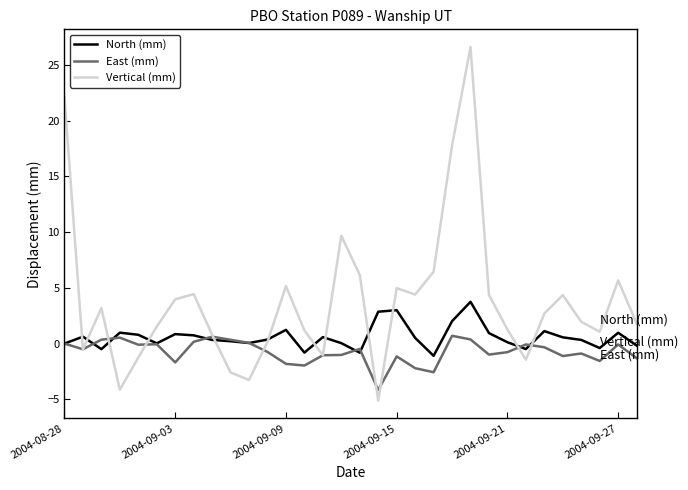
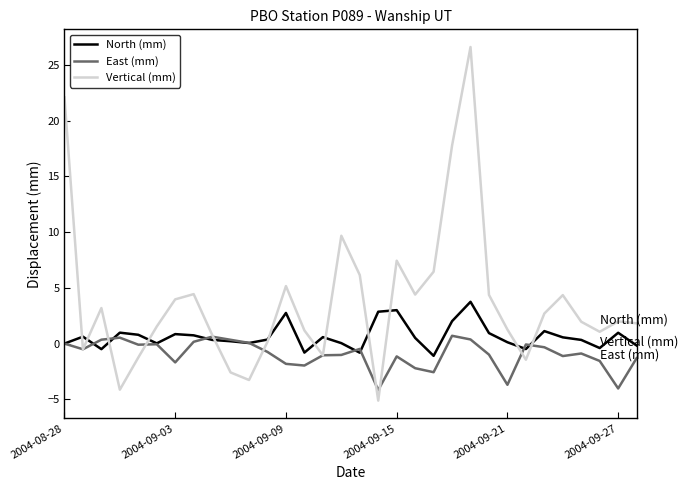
North (mm), 2004-09-09: 1.2 -> 2.8
Vertical (mm), 2004-09-15: 5.0 -> 7.4
East (mm), 2004-09-21: -0.8 -> -3.7
East (mm), 2004-09-27: -0.1 -> -4.0
Vertical (mm), 2004-09-27: 5.7 -> 2.0
